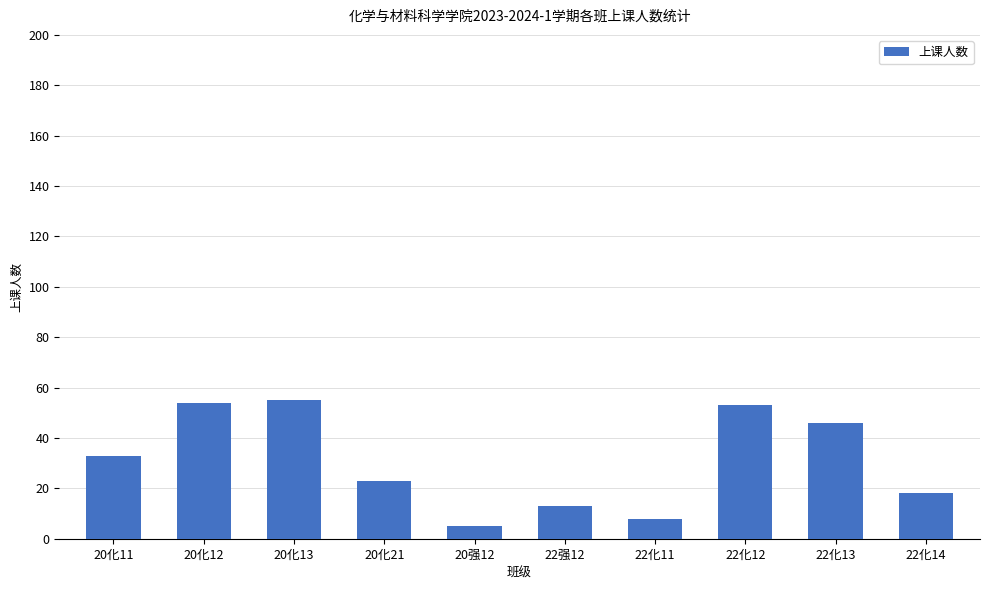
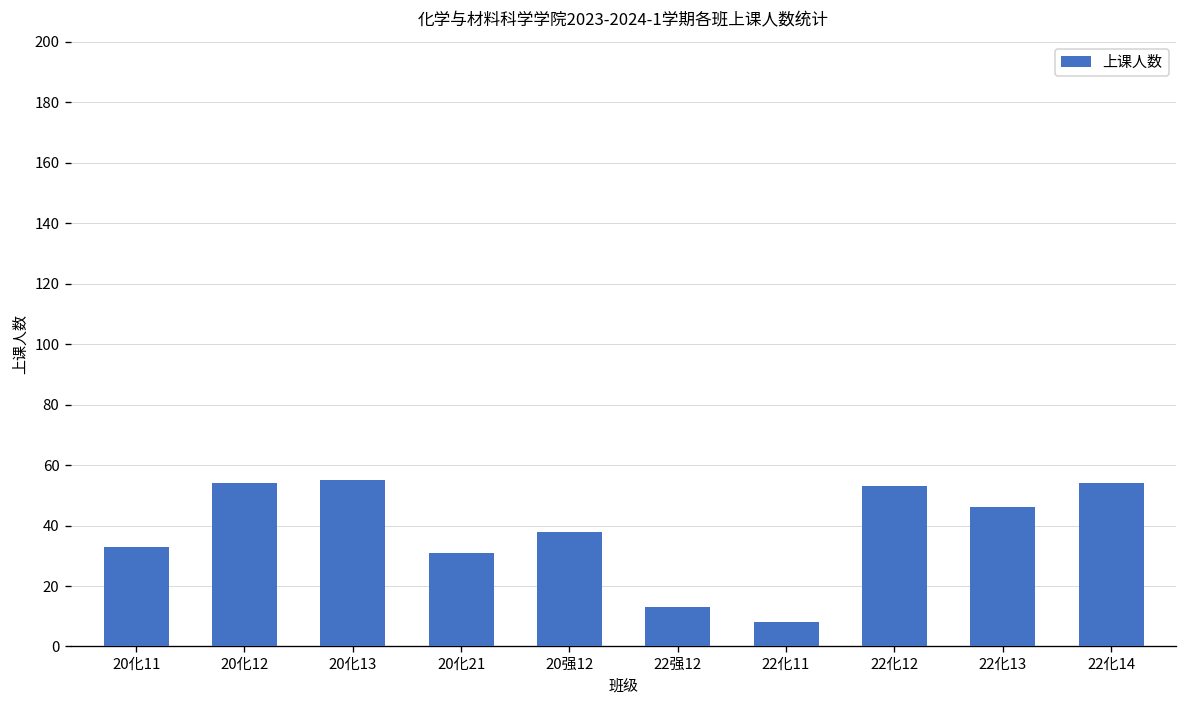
20化21: 23 -> 31
20强12: 5 -> 38
22化14: 18 -> 54
